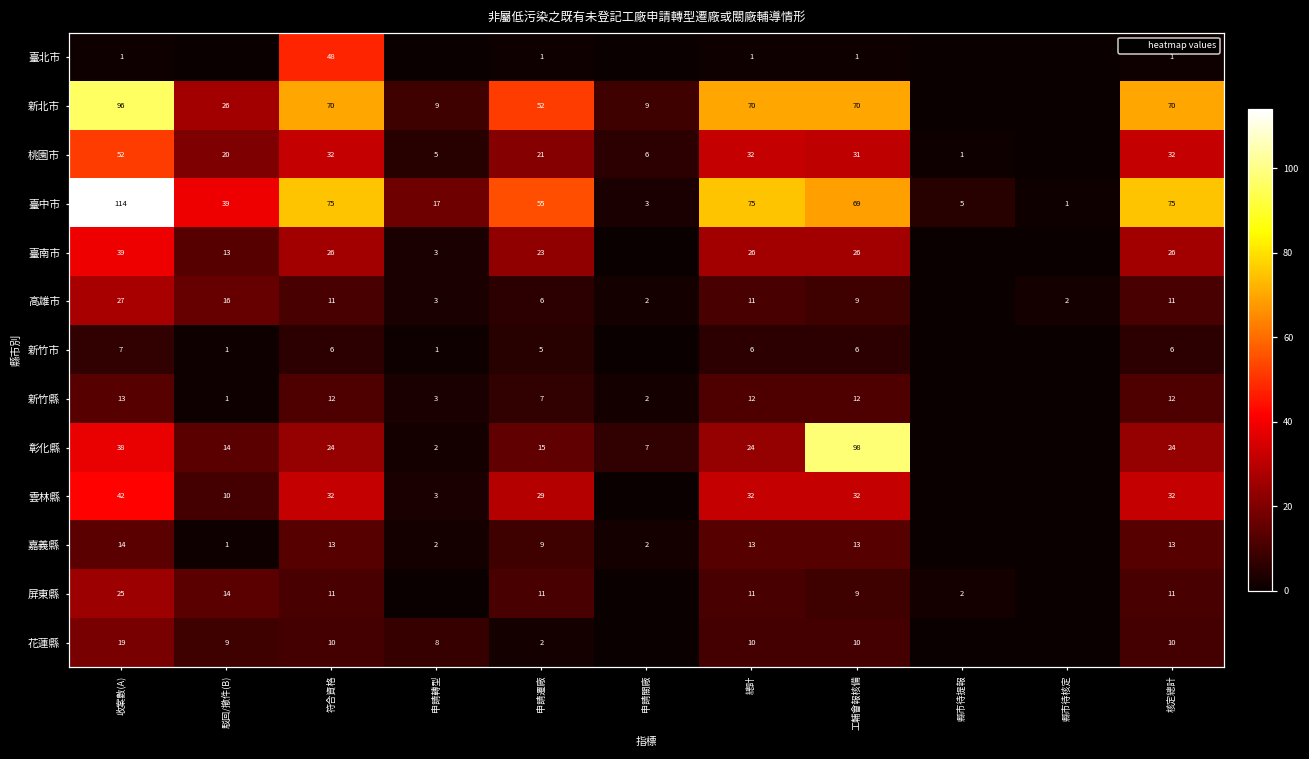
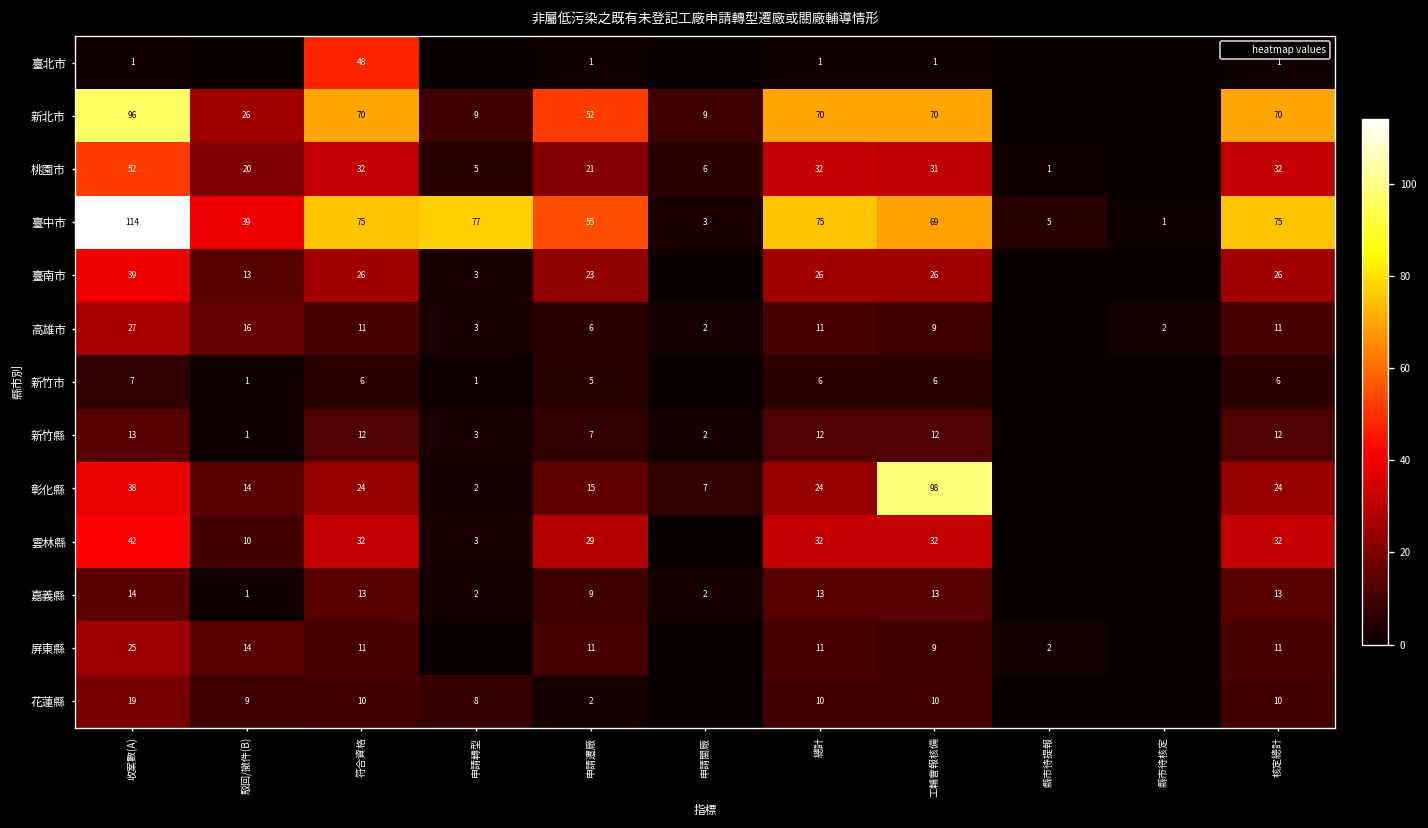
臺中市, 申請轉型: 17 -> 77
